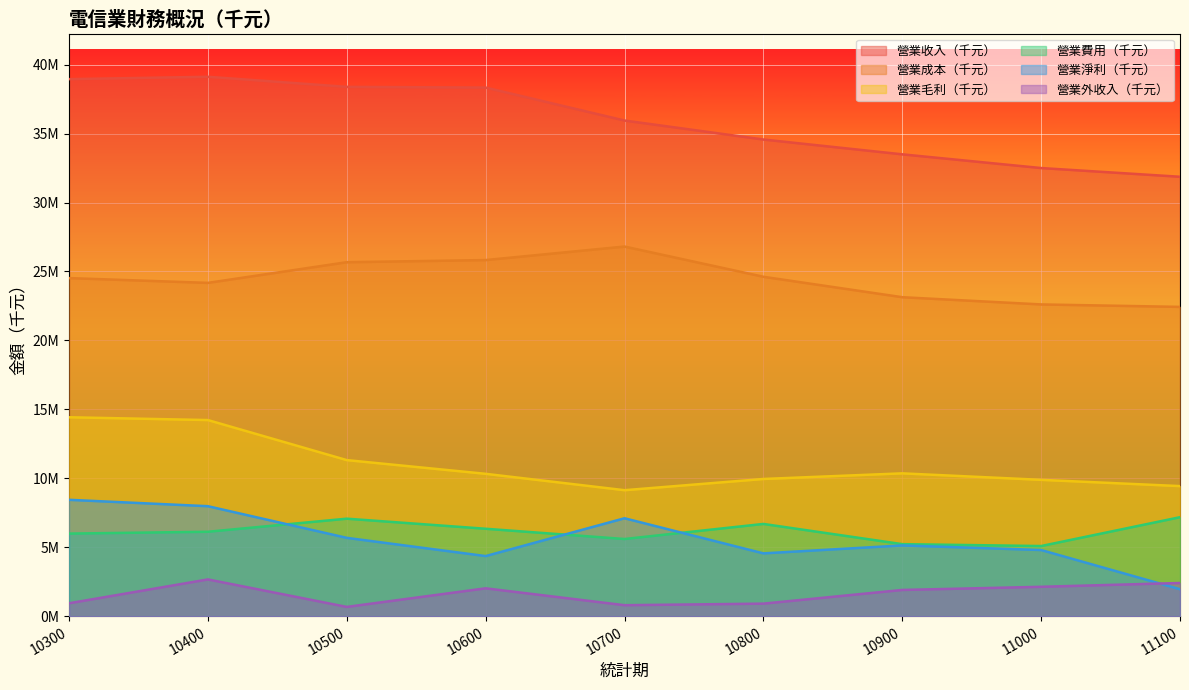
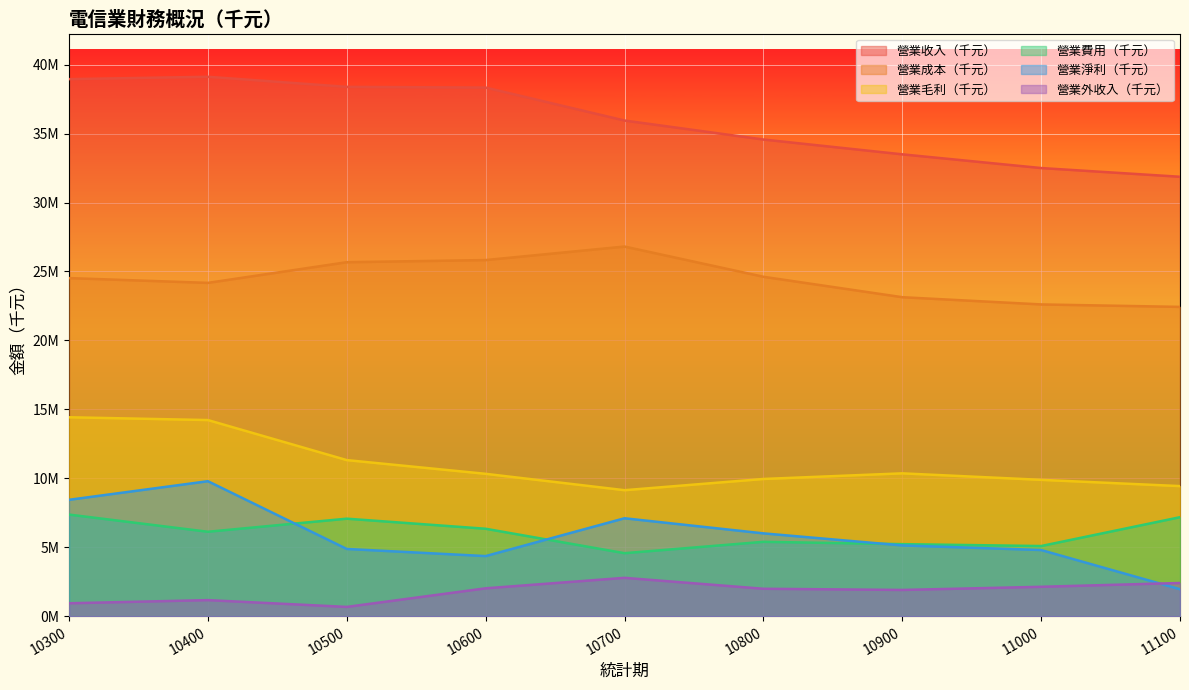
營業費用（千元）, 10300: 6000000 -> 7400000
營業淨利（千元）, 10400: 8000000 -> 9800000
營業外收入（千元）, 10400: 2700000 -> 1200000
營業淨利（千元）, 10500: 5700000 -> 4900000
營業費用（千元）, 10700: 5600000 -> 4600000
營業外收入（千元）, 10700: 800000 -> 2800000
營業費用（千元）, 10800: 6700000 -> 5400000
營業淨利（千元）, 10800: 4600000 -> 6000000
營業外收入（千元）, 10800: 900000 -> 2000000
